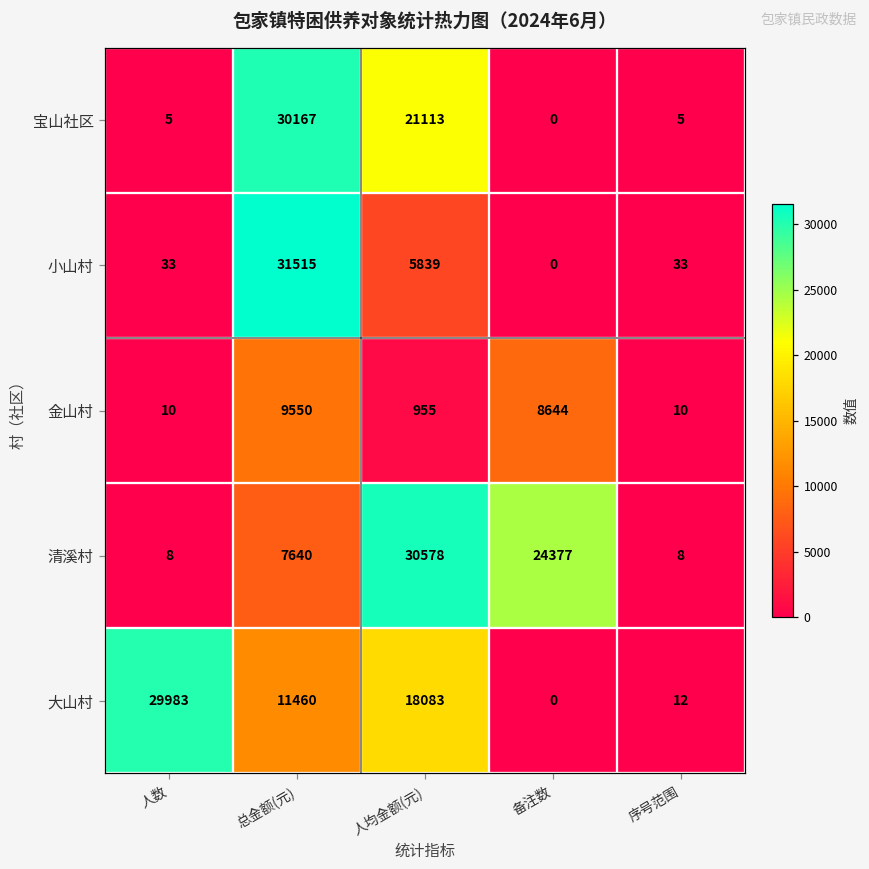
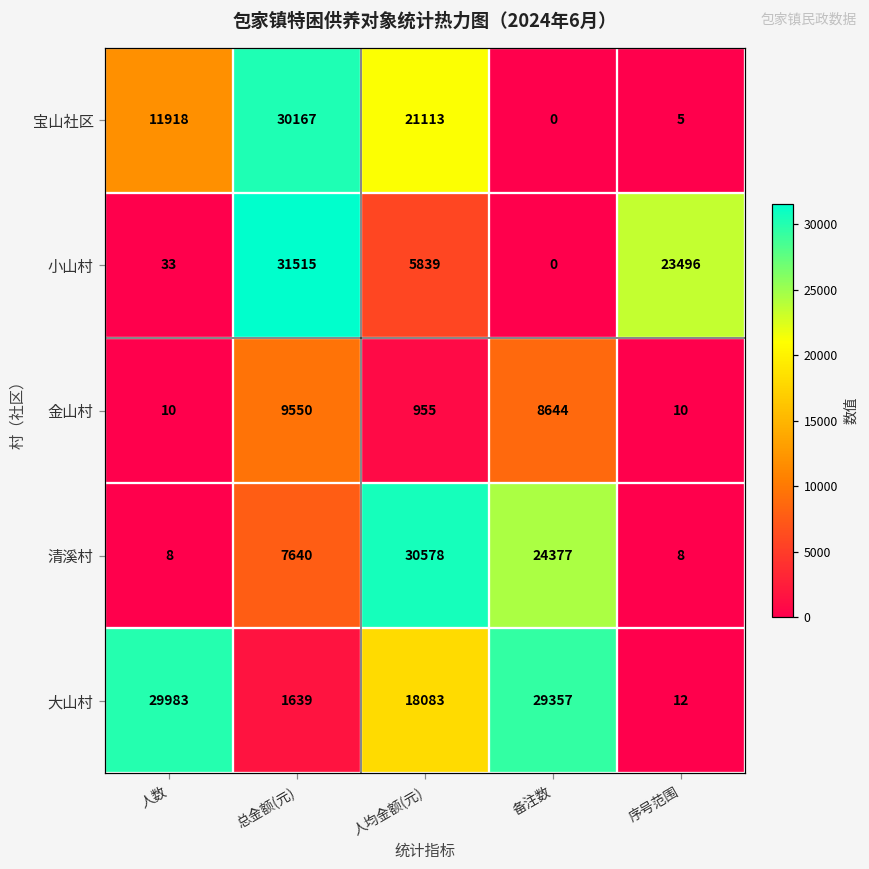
宝山社区, 人数: 5 -> 11918
小山村, 序号范围: 33 -> 23496
大山村, 总金额(元): 11460 -> 1639
大山村, 备注数: 0 -> 29357
